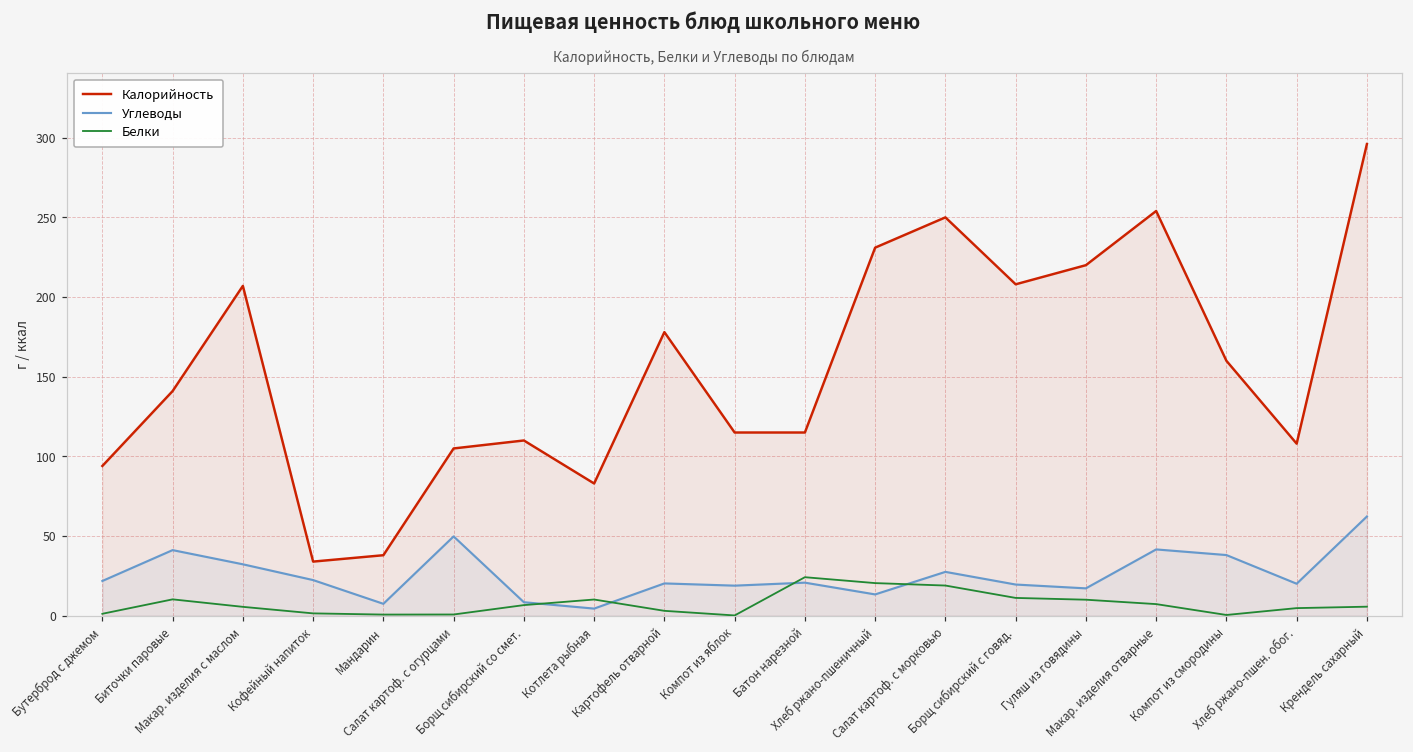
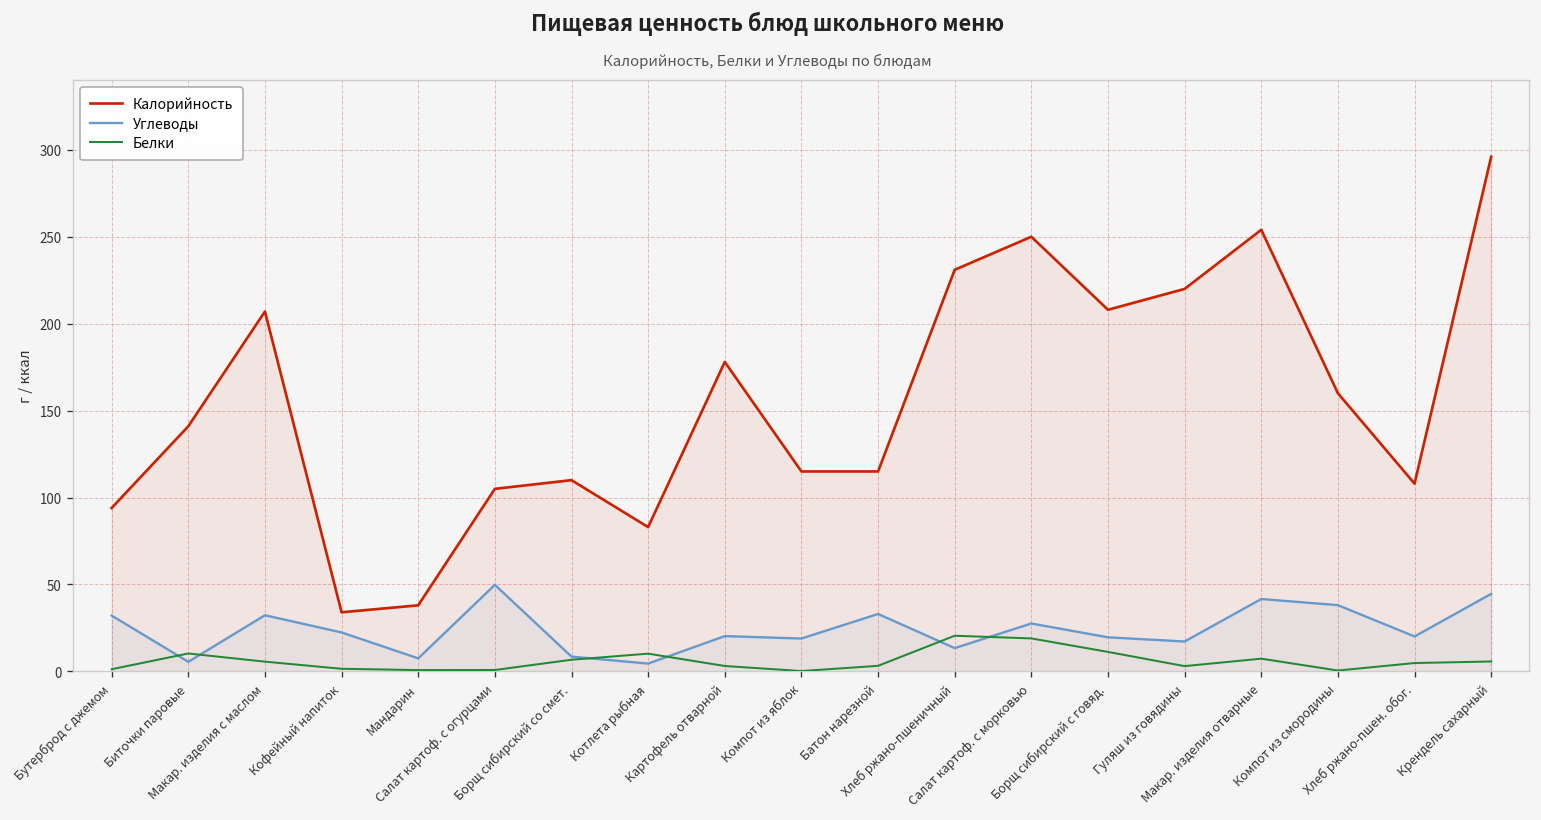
Углеводы, Бутерброд с джемом: 22 -> 32
Углеводы, Биточки паровые: 41 -> 6
Углеводы, Батон нарезной: 21 -> 33
Белки, Батон нарезной: 24 -> 3
Белки, Гуляш из говядины: 10 -> 3
Углеводы, Крендель сахарный: 62 -> 45
